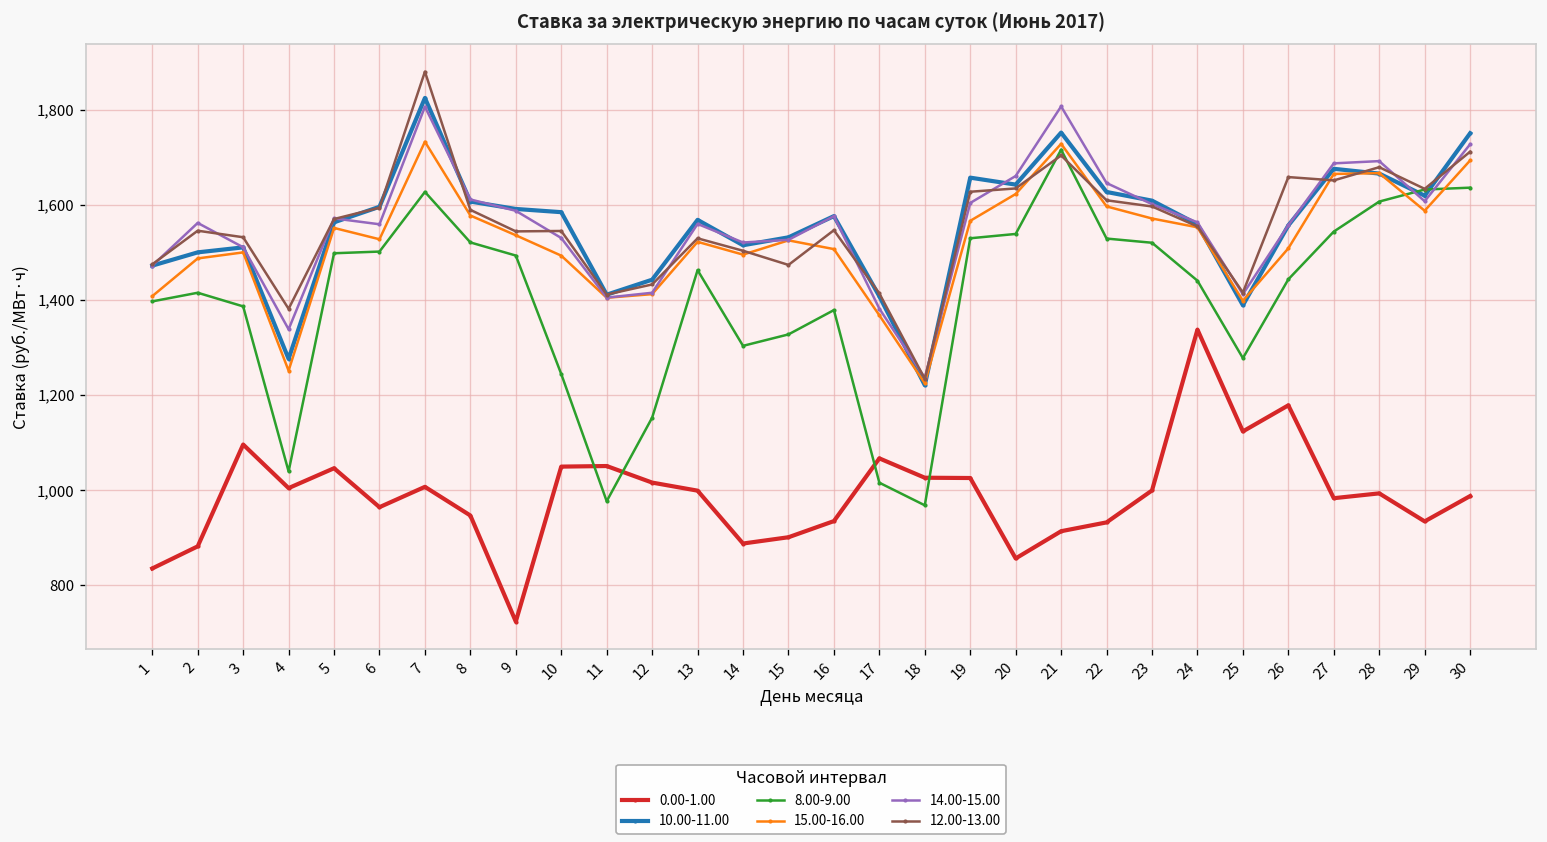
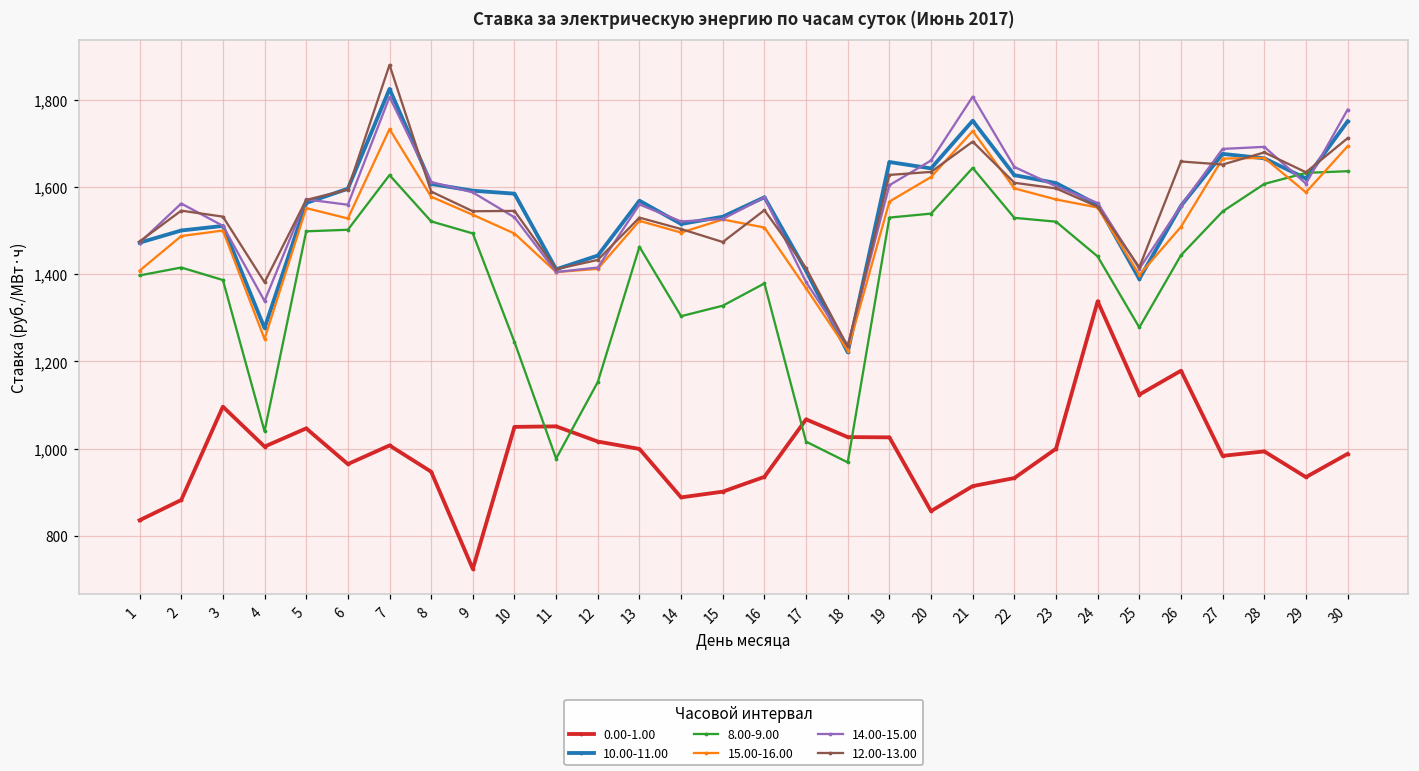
8.00-9.00, 21: 1,720 -> 1,640
14.00-15.00, 30: 1,730 -> 1,780
